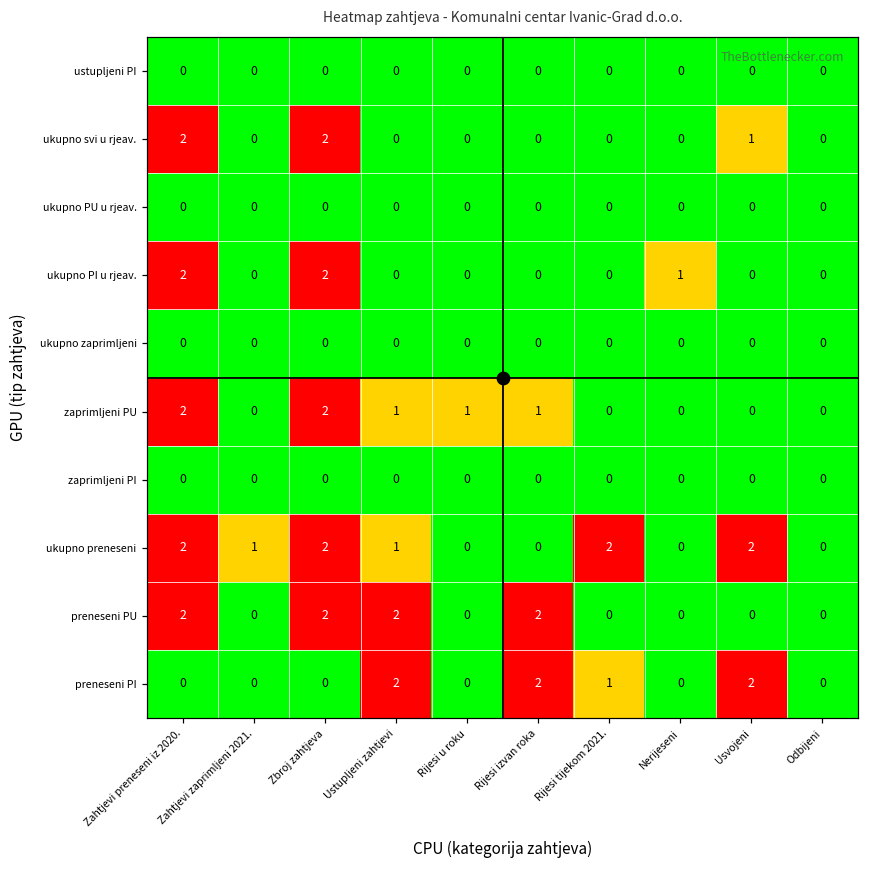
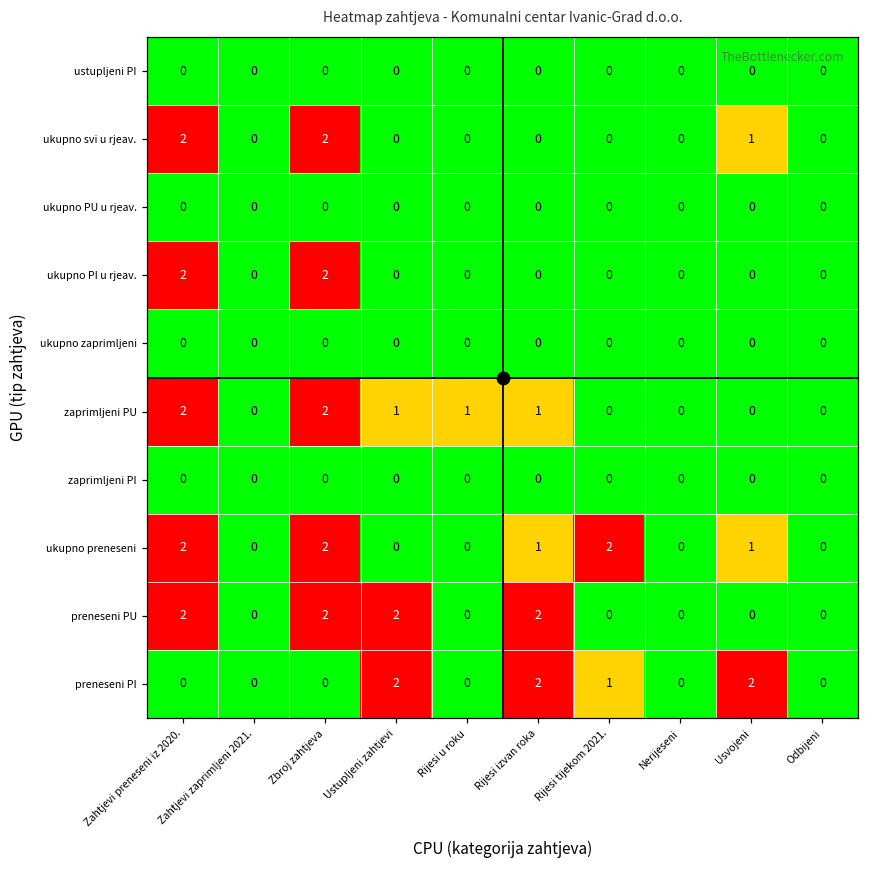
ukupno PI u rjeav., Nerijeseni: 1 -> 0
ukupno preneseni, Zahtjevi zaprimljeni 2021.: 1 -> 0
ukupno preneseni, Ustupljeni zahtjevi: 1 -> 0
ukupno preneseni, Rijesi izvan roka: 0 -> 1
ukupno preneseni, Usvojeni: 2 -> 1
